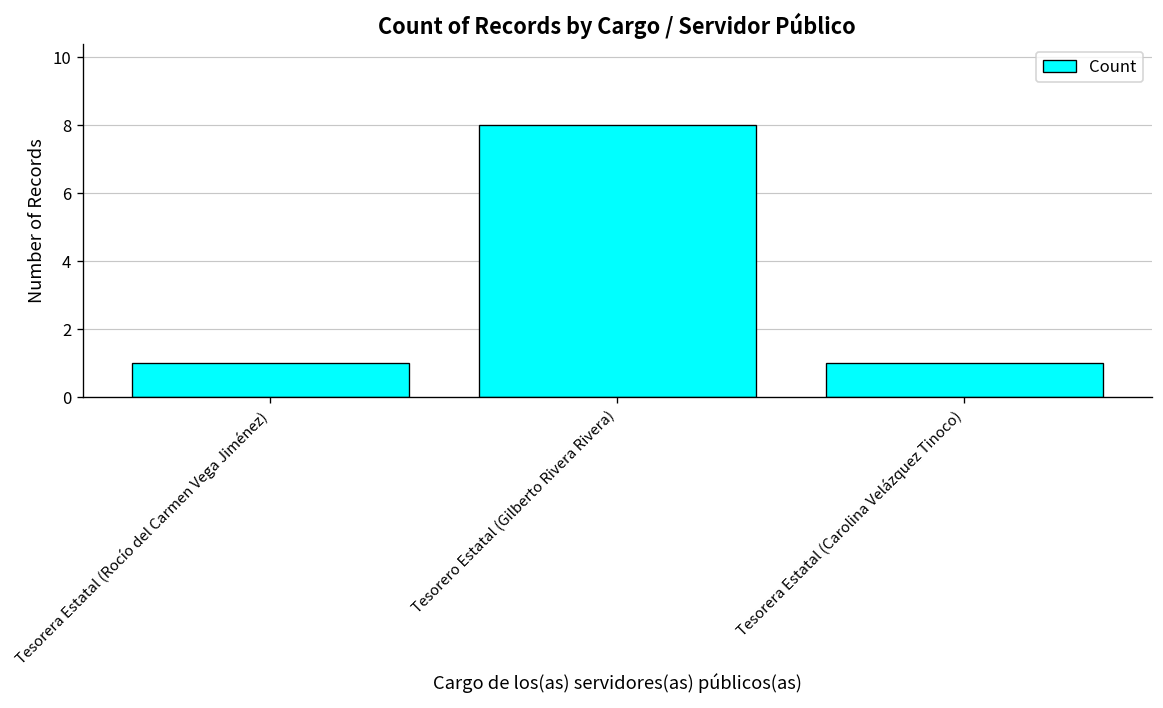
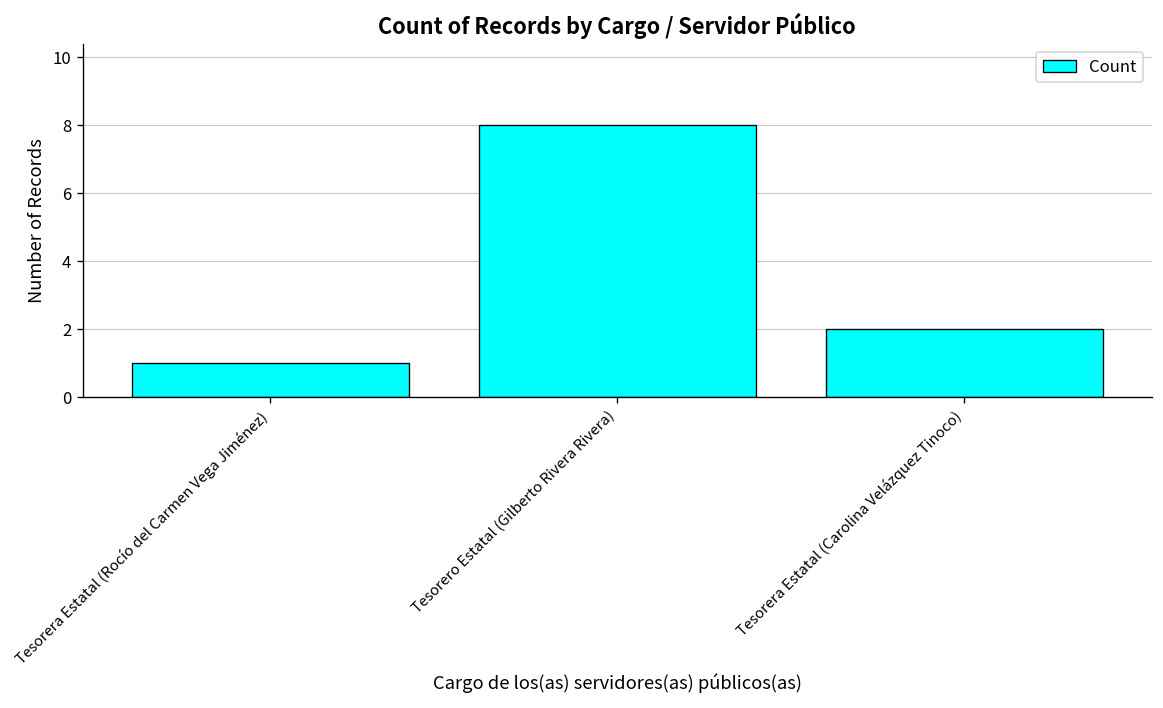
Tesorera Estatal (Carolina Velázquez Tinoco): 1 -> 2
